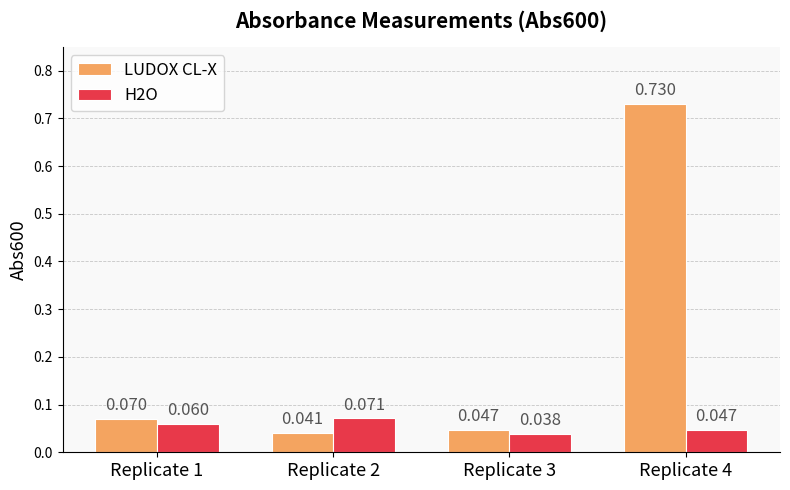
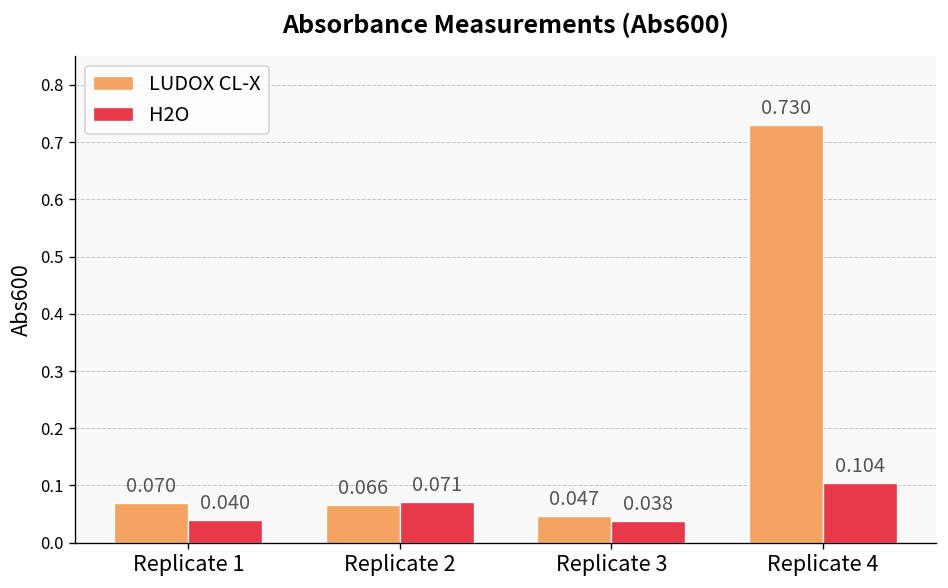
H2O, Replicate 1: 0.060 -> 0.040
LUDOX CL-X, Replicate 2: 0.041 -> 0.066
H2O, Replicate 4: 0.047 -> 0.104
